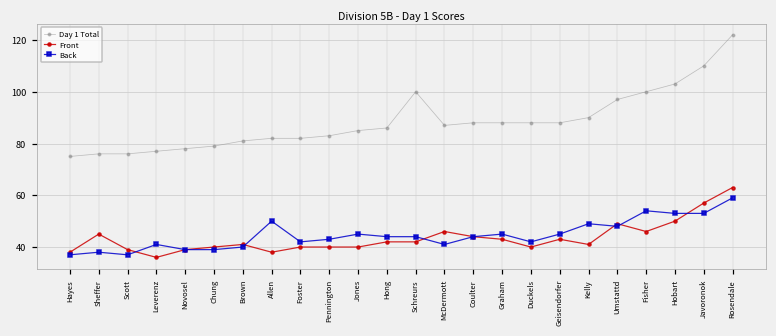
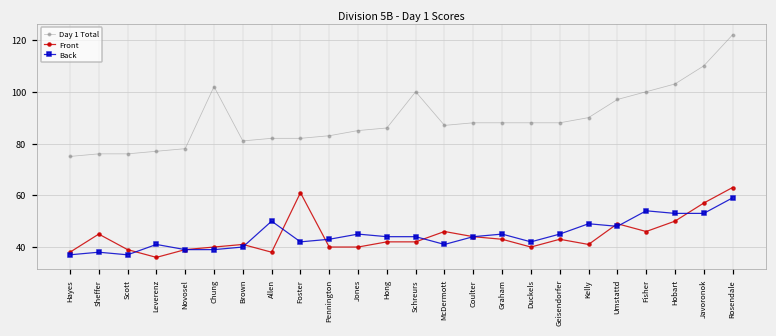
Day 1 Total, Chung: 79 -> 102
Front, Foster: 40 -> 61
